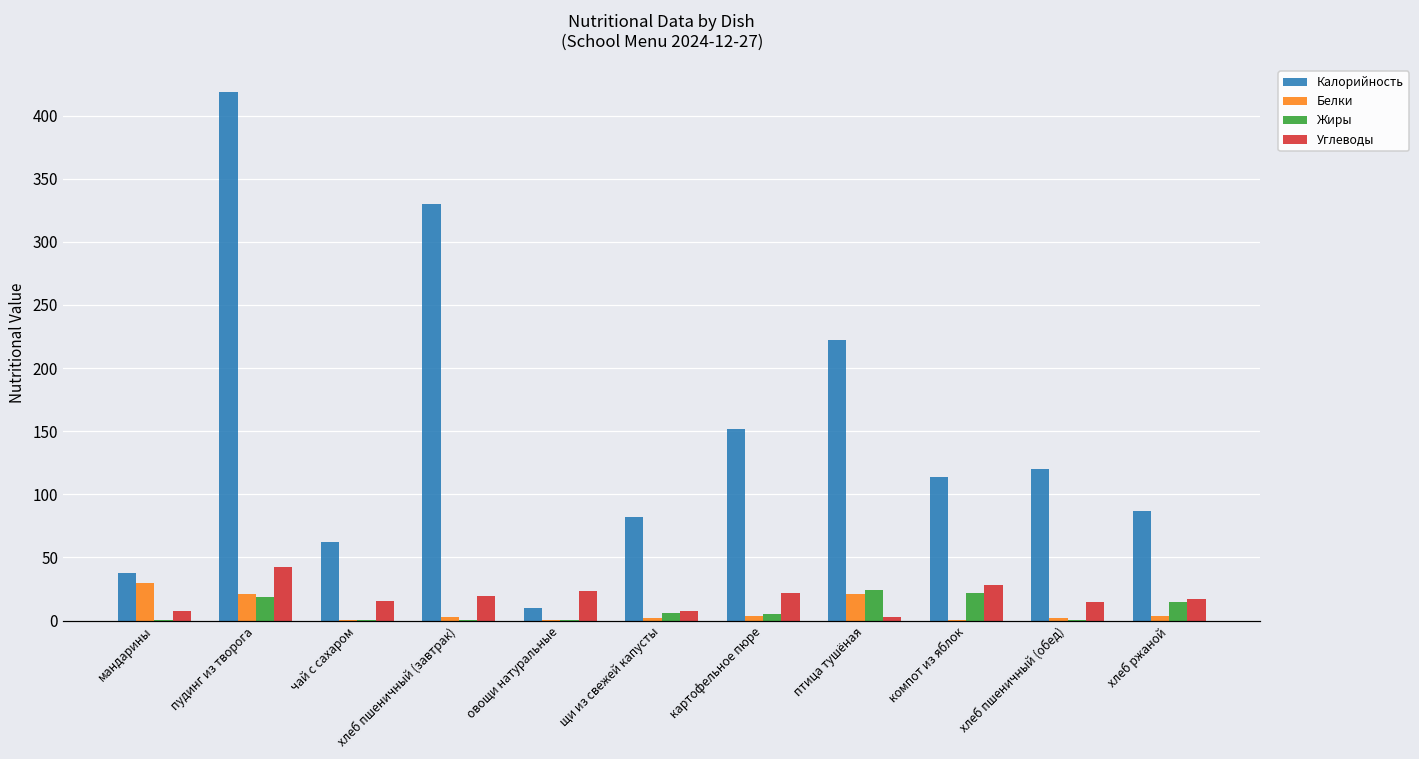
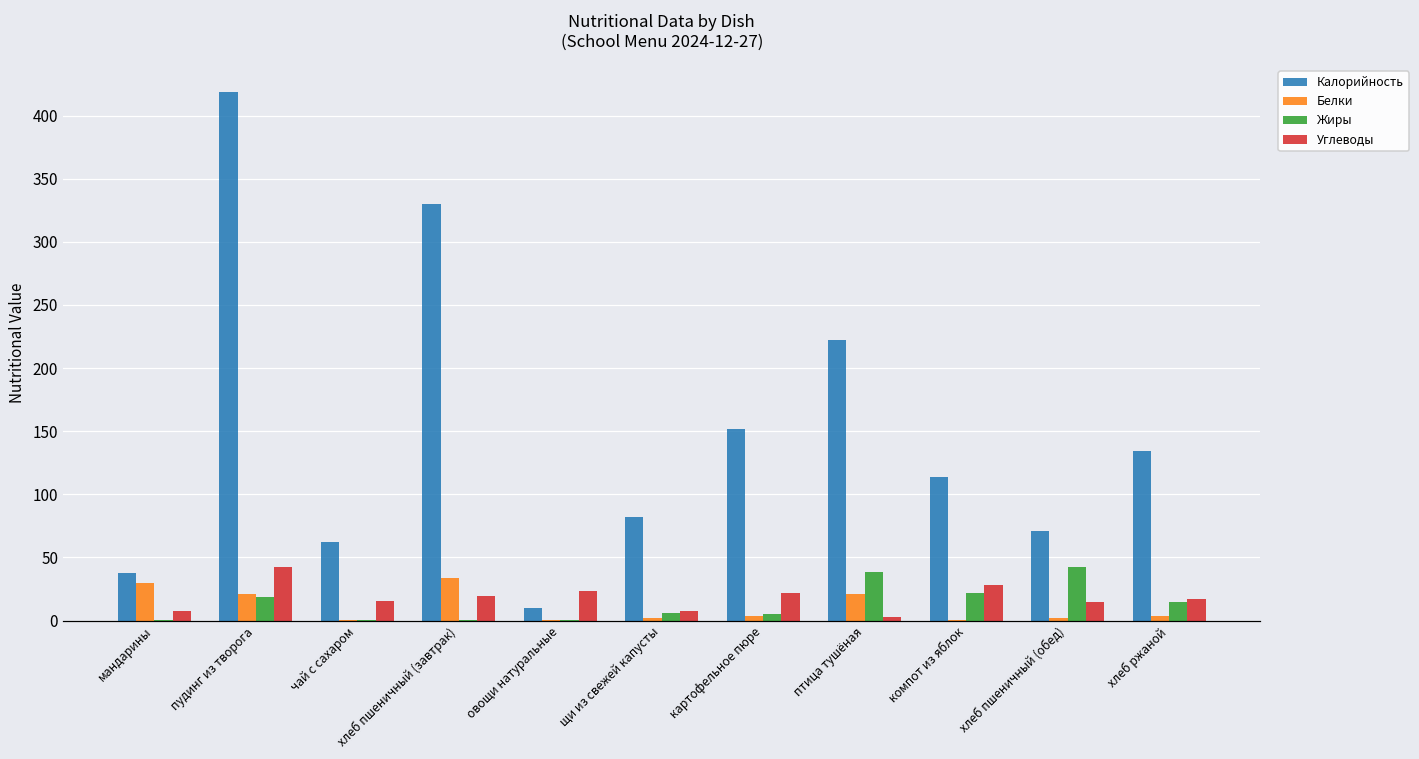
Белки, хлеб пшеничный (завтрак): 3 -> 33
Жиры, птица тушёная: 25 -> 39
Калорийность, хлеб пшеничный (обед): 120 -> 71
Жиры, хлеб пшеничный (обед): 0 -> 42
Калорийность, хлеб ржаной: 87 -> 134
